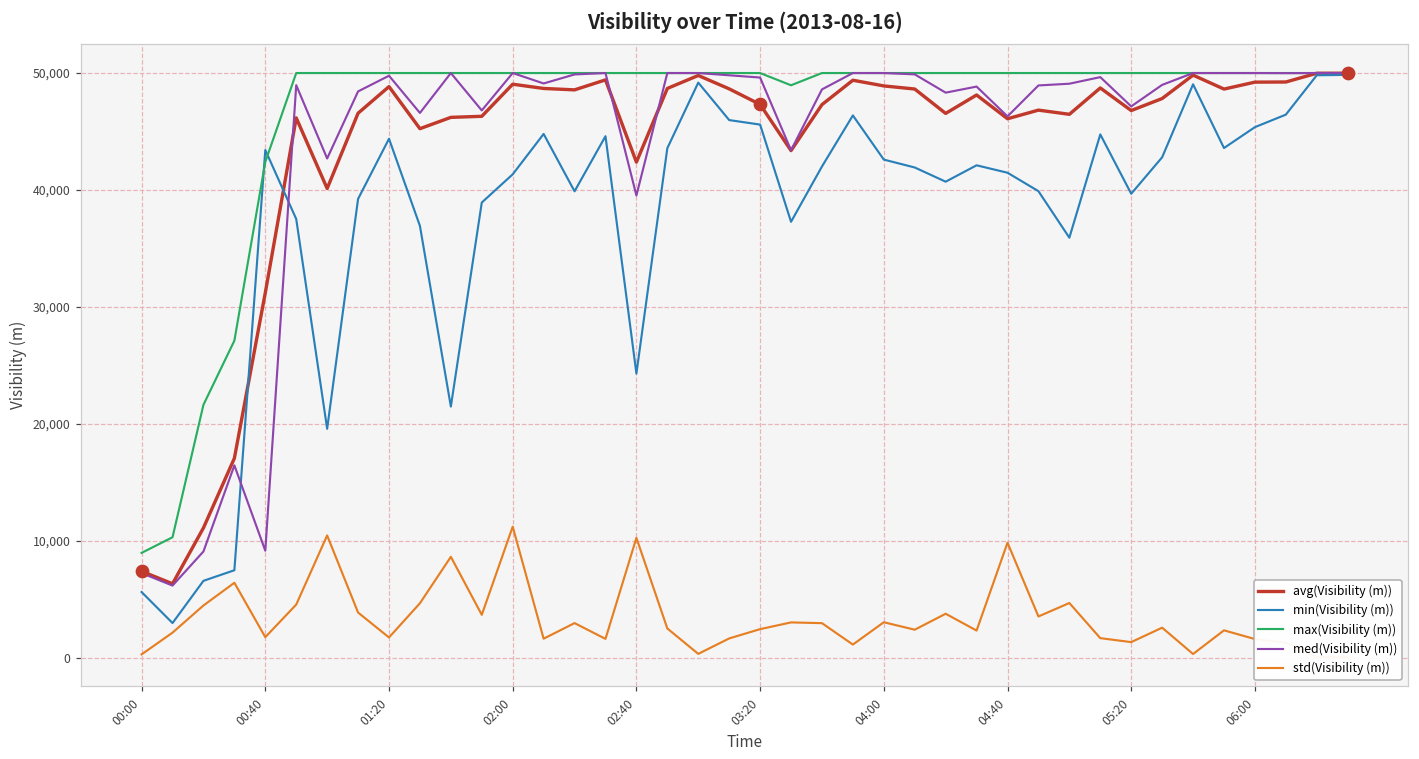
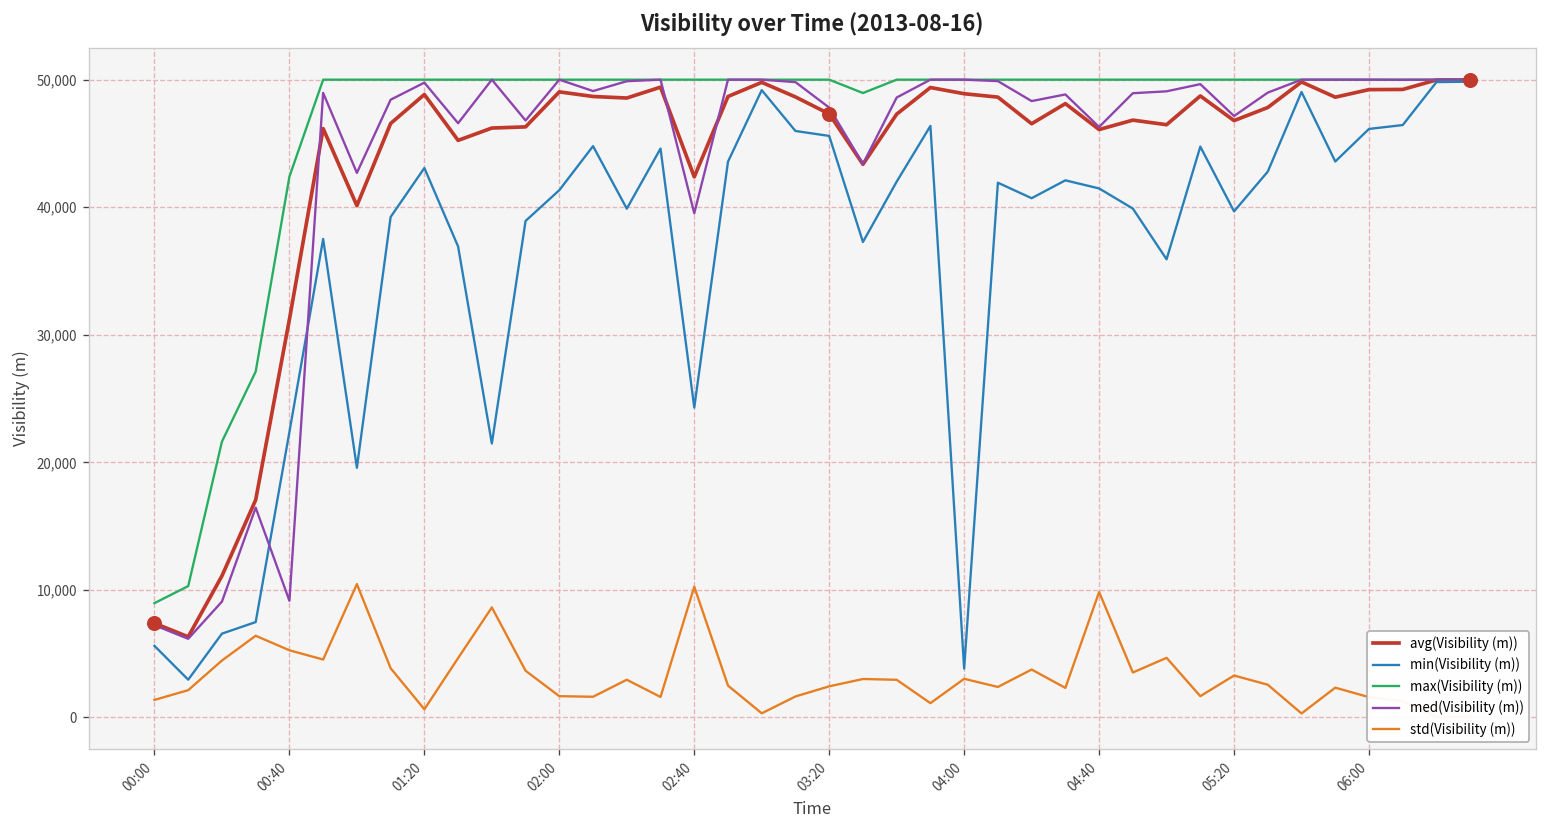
std(Visibility (m)), 00:00: 300 -> 1,400
min(Visibility (m)), 00:40: 43,400 -> 22,400
std(Visibility (m)), 00:40: 1,800 -> 5,300
min(Visibility (m)), 01:20: 44,400 -> 43,100
std(Visibility (m)), 01:20: 1,700 -> 600
std(Visibility (m)), 02:00: 11,200 -> 1,700
med(Visibility (m)), 03:20: 49,600 -> 47,800
min(Visibility (m)), 04:00: 42,600 -> 3,800
std(Visibility (m)), 05:20: 1,300 -> 3,300
min(Visibility (m)), 06:00: 45,400 -> 46,100
